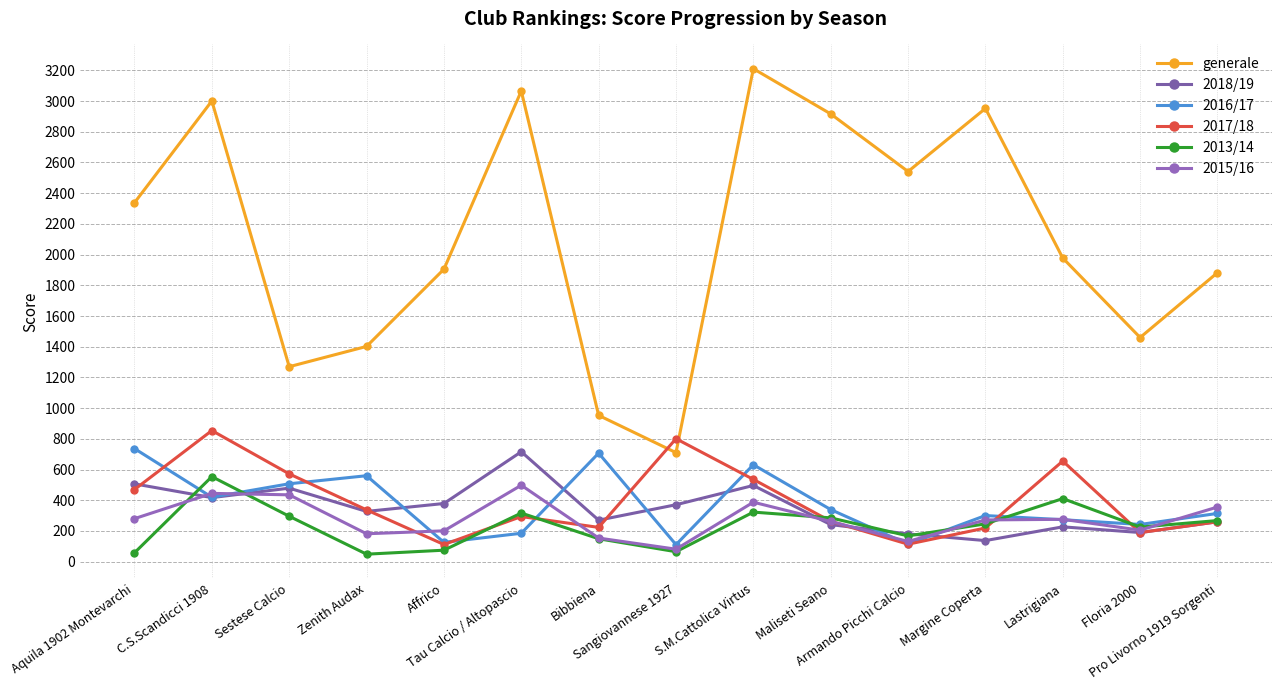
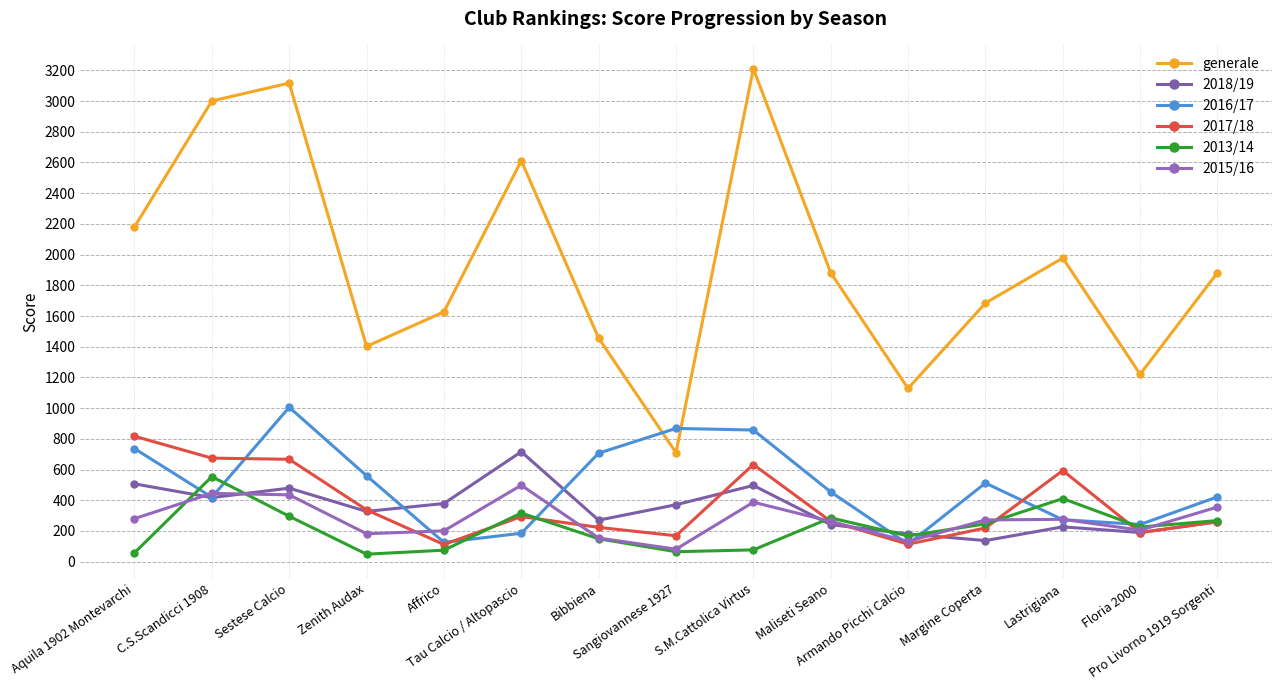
generale, Aquila 1902 Montevarchi: 2340 -> 2180
2017/18, Aquila 1902 Montevarchi: 470 -> 820
2017/18, C.S.Scandicci 1908: 850 -> 670
generale, Sestese Calcio: 1270 -> 3120
2016/17, Sestese Calcio: 510 -> 1010
2017/18, Sestese Calcio: 570 -> 670
generale, Affrico: 1910 -> 1630
generale, Tau Calcio / Altopascio: 3070 -> 2610
generale, Bibbiena: 950 -> 1460
2016/17, Sangiovannese 1927: 110 -> 870
2017/18, Sangiovannese 1927: 800 -> 170
2016/17, S.M.Cattolica Virtus: 630 -> 860
2017/18, S.M.Cattolica Virtus: 540 -> 630
2013/14, S.M.Cattolica Virtus: 320 -> 80
generale, Maliseti Seano: 2920 -> 1880
2016/17, Maliseti Seano: 340 -> 450
generale, Armando Picchi Calcio: 2540 -> 1130
generale, Margine Coperta: 2950 -> 1680
2016/17, Margine Coperta: 300 -> 510
2017/18, Lastrigiana: 660 -> 590
generale, Floria 2000: 1460 -> 1220
2016/17, Pro Livorno 1919 Sorgenti: 310 -> 420
